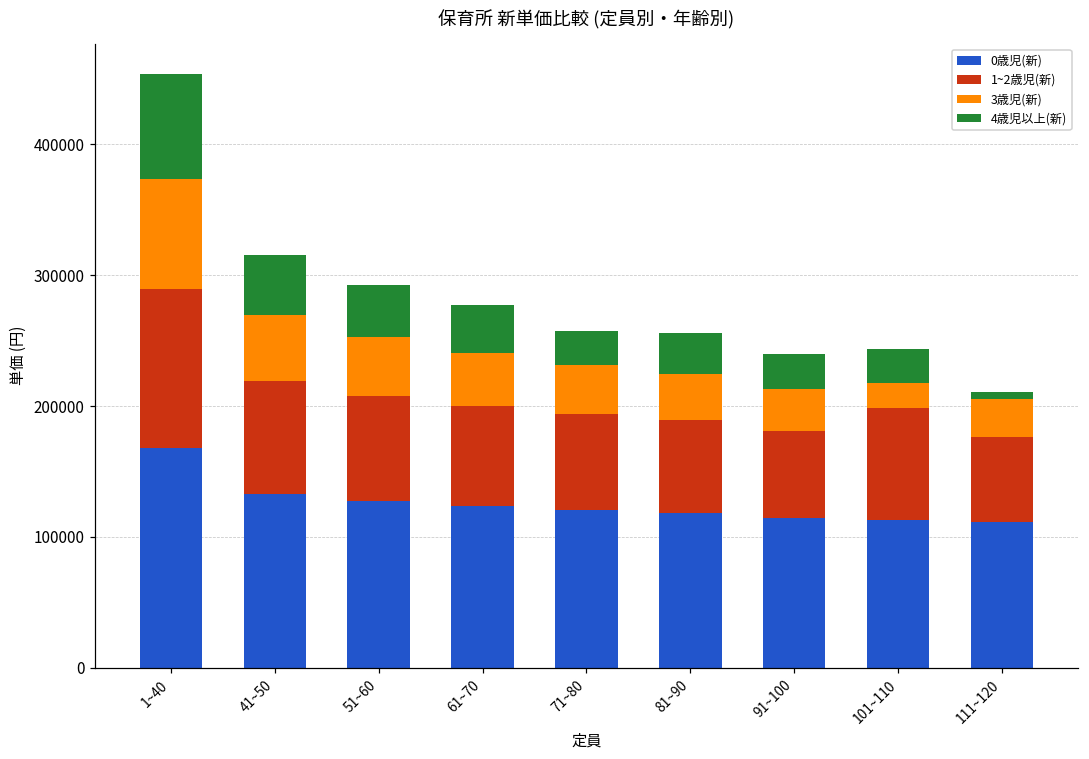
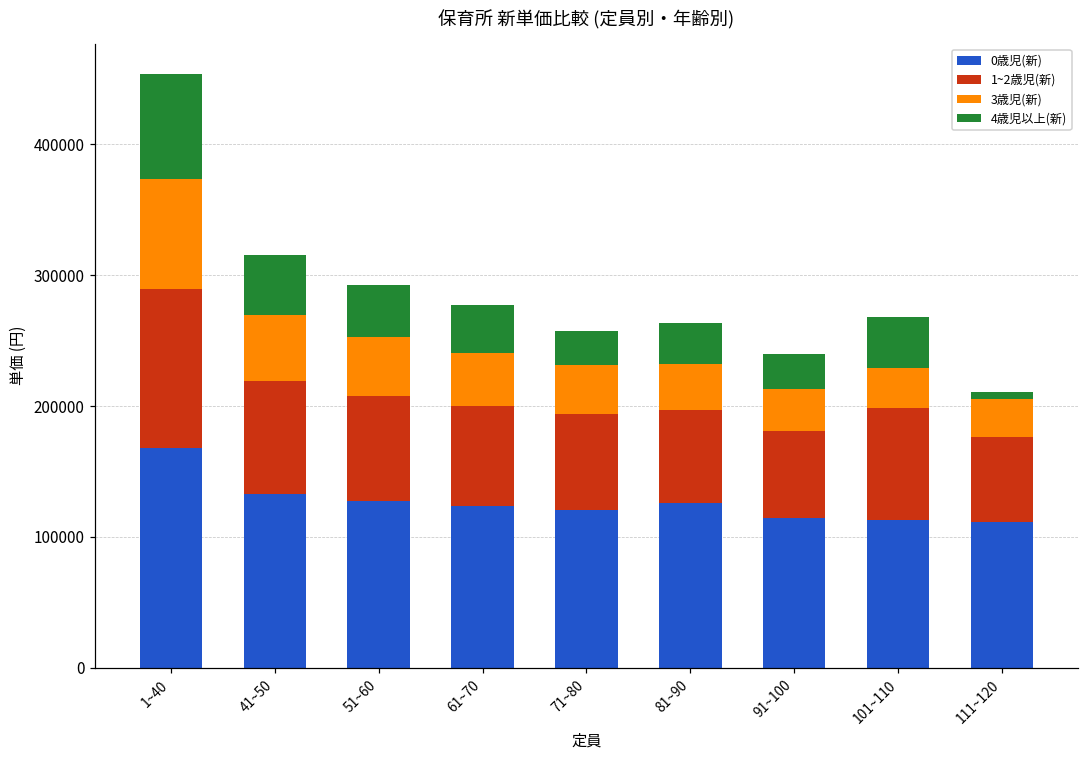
0歳児(新), 81~90: 118000 -> 126000
3歳児(新), 101~110: 19000 -> 30000
4歳児以上(新), 101~110: 26000 -> 39000
